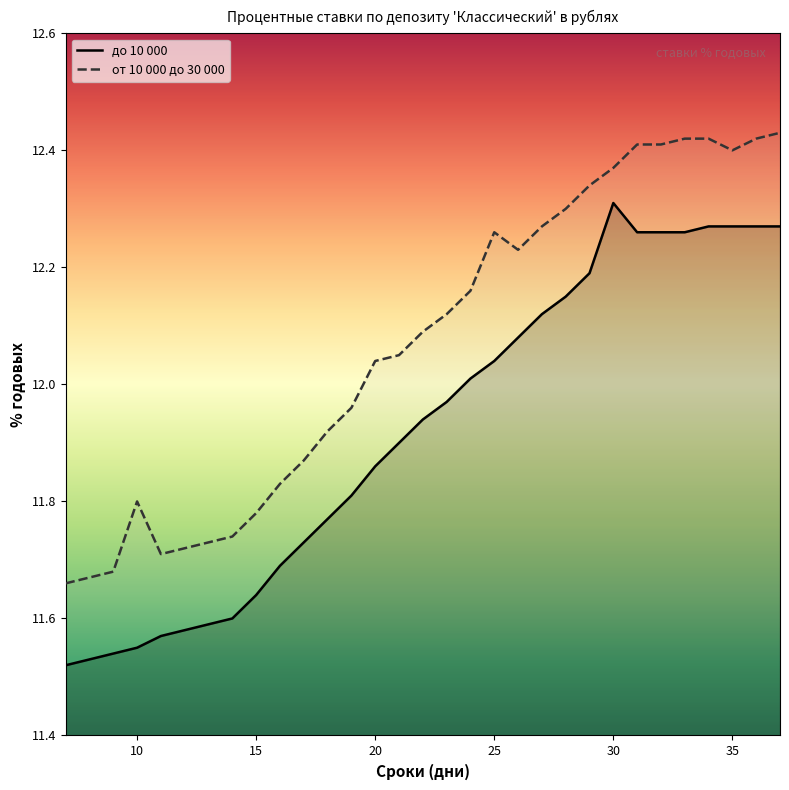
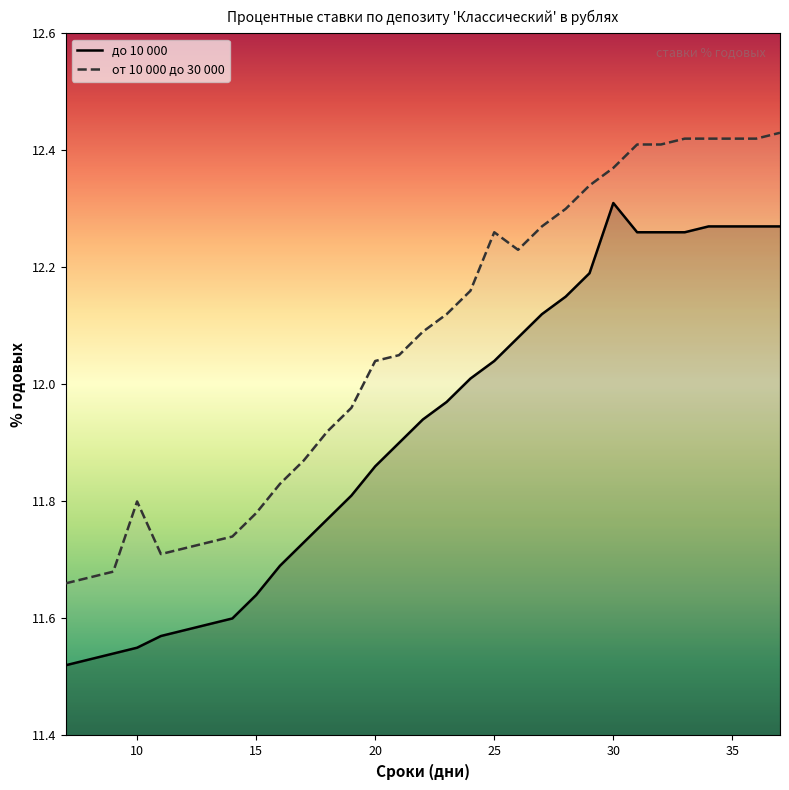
от 10 000 до 30 000, 35: 12.40 -> 12.42
